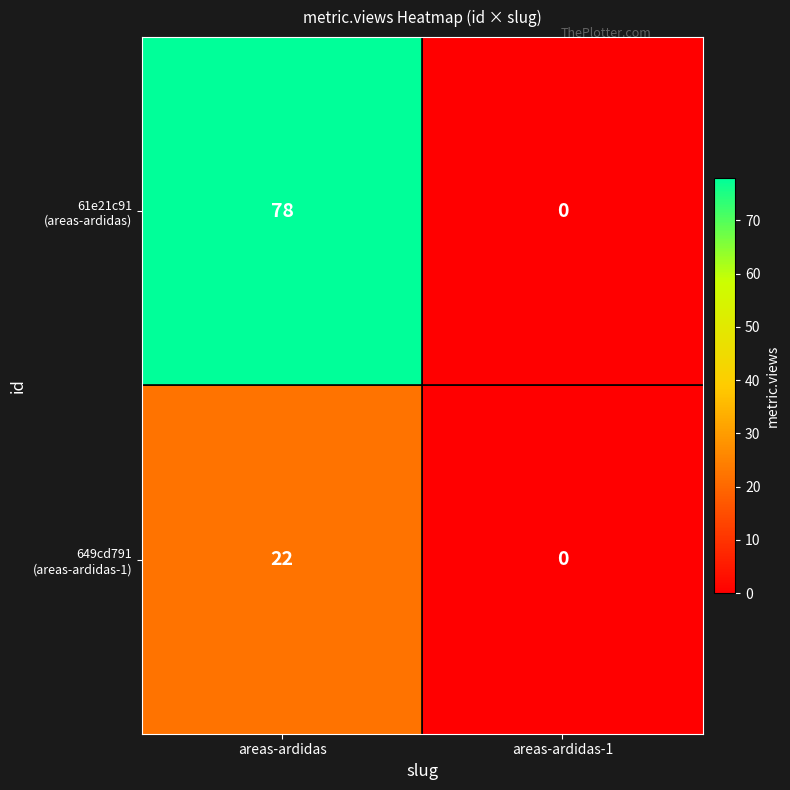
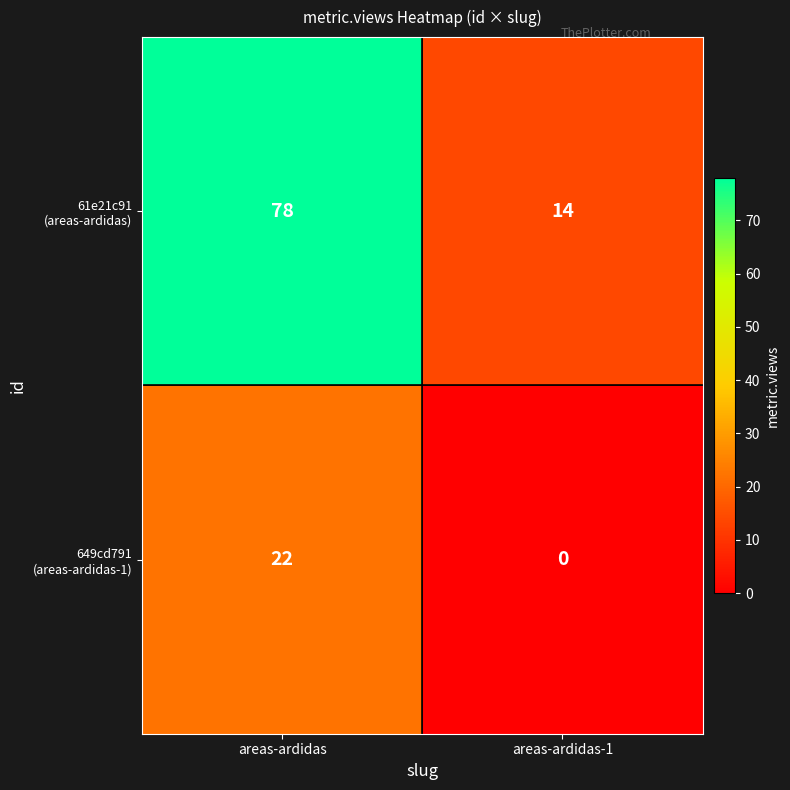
61e21c91 (areas-ardidas), areas-ardidas-1: 0 -> 14
